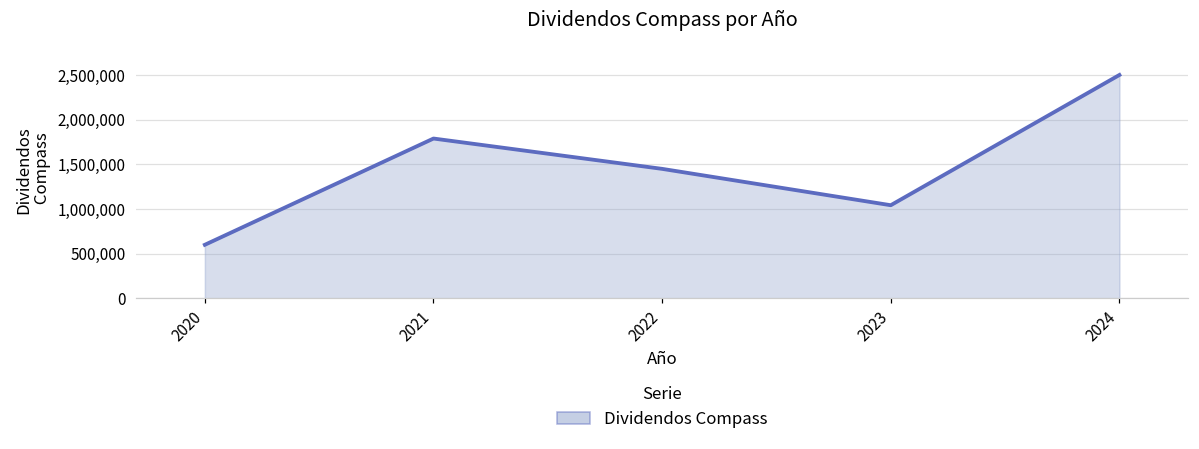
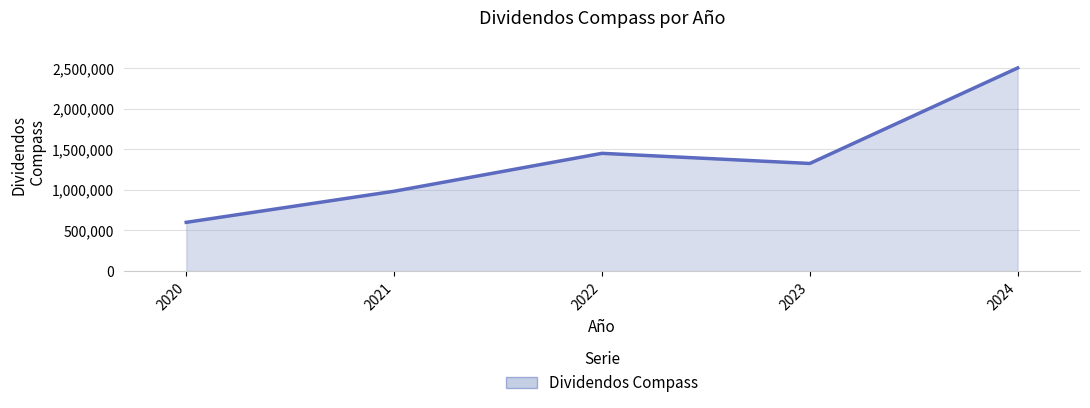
2021: 1,800,000 -> 1,000,000
2023: 1,000,000 -> 1,300,000
